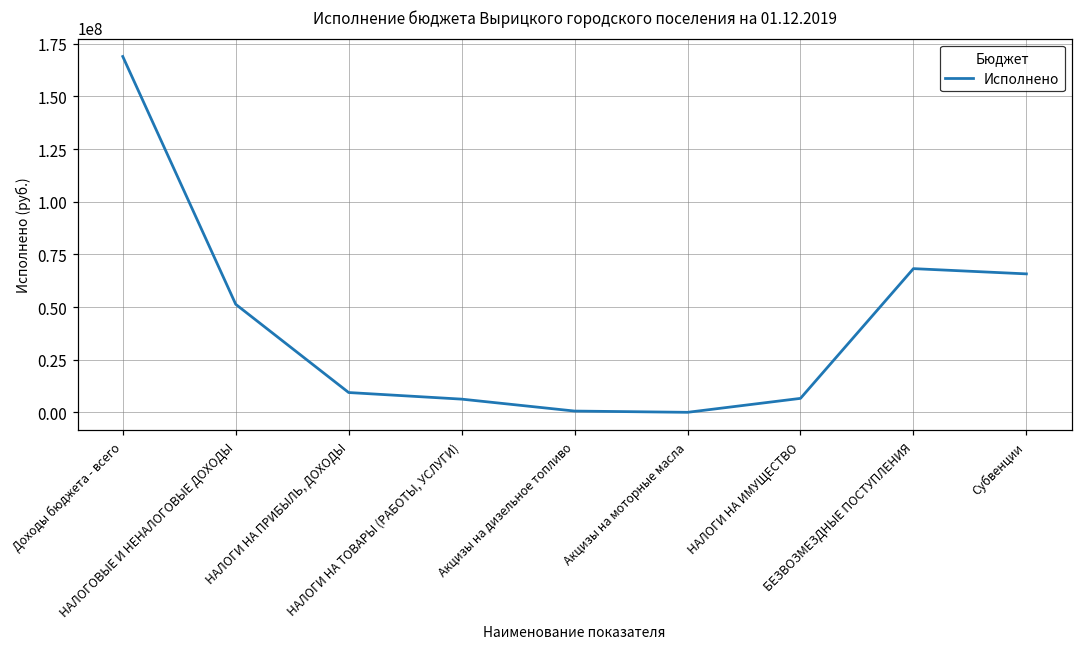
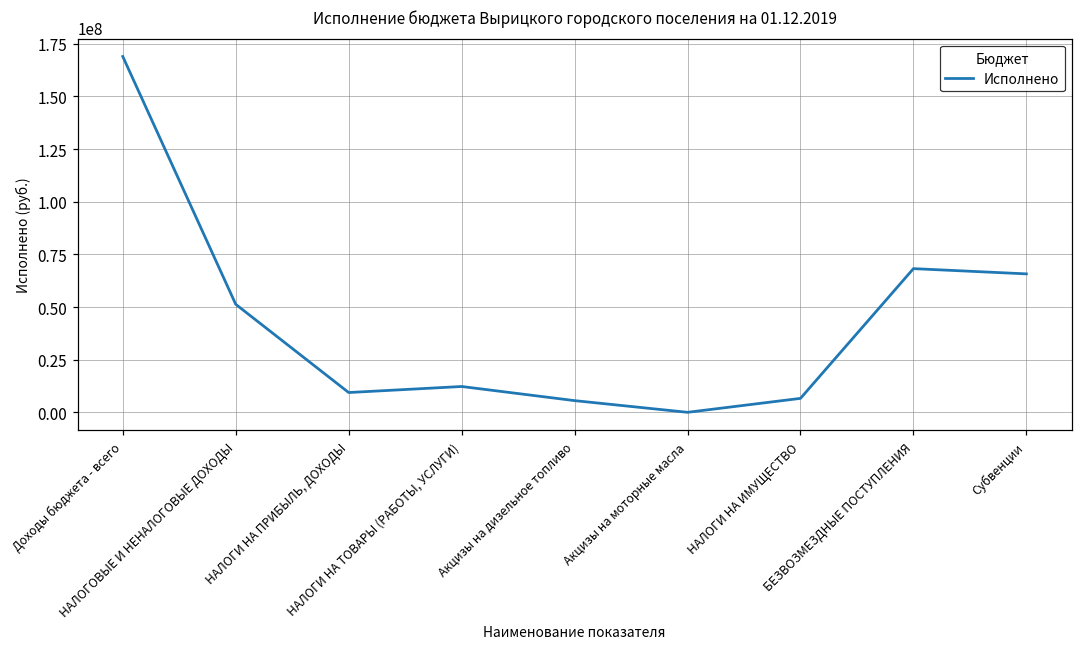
НАЛОГИ НА ТОВАРЫ (РАБОТЫ, УСЛУГИ): 6000000 -> 12000000
Акцизы на дизельное топливо: 1000000 -> 6000000
